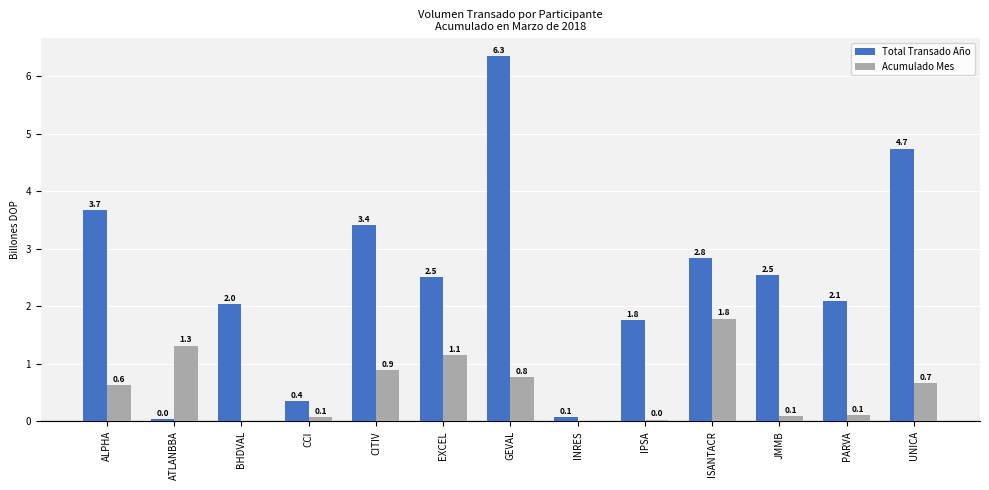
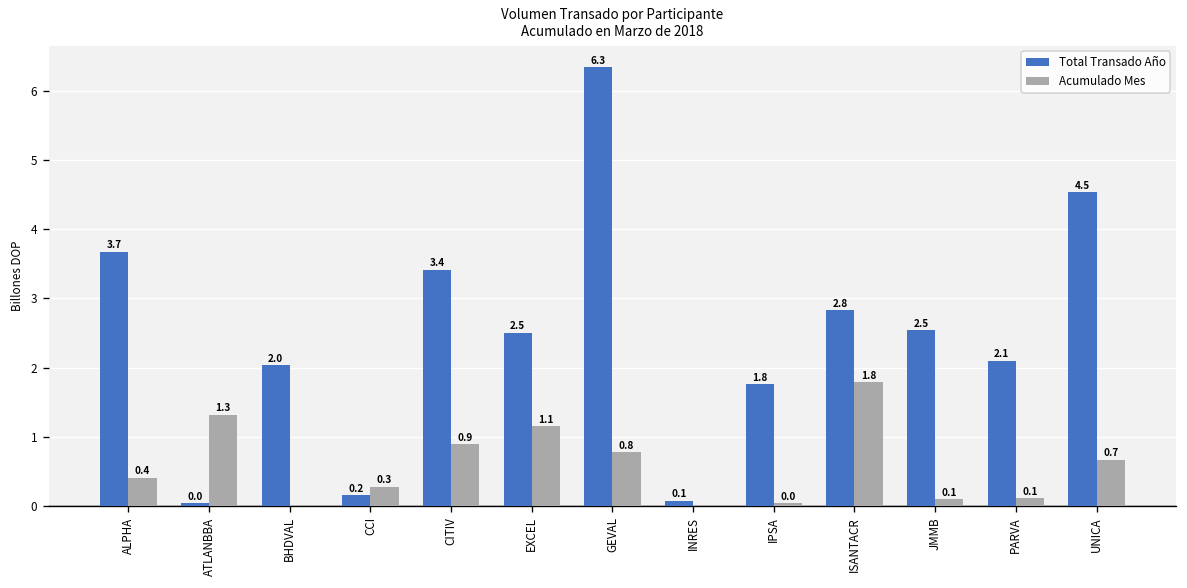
Acumulado Mes, ALPHA: 0.6 -> 0.4
Total Transado Año, CCI: 0.4 -> 0.2
Acumulado Mes, CCI: 0.1 -> 0.3
Total Transado Año, UNICA: 4.7 -> 4.5
